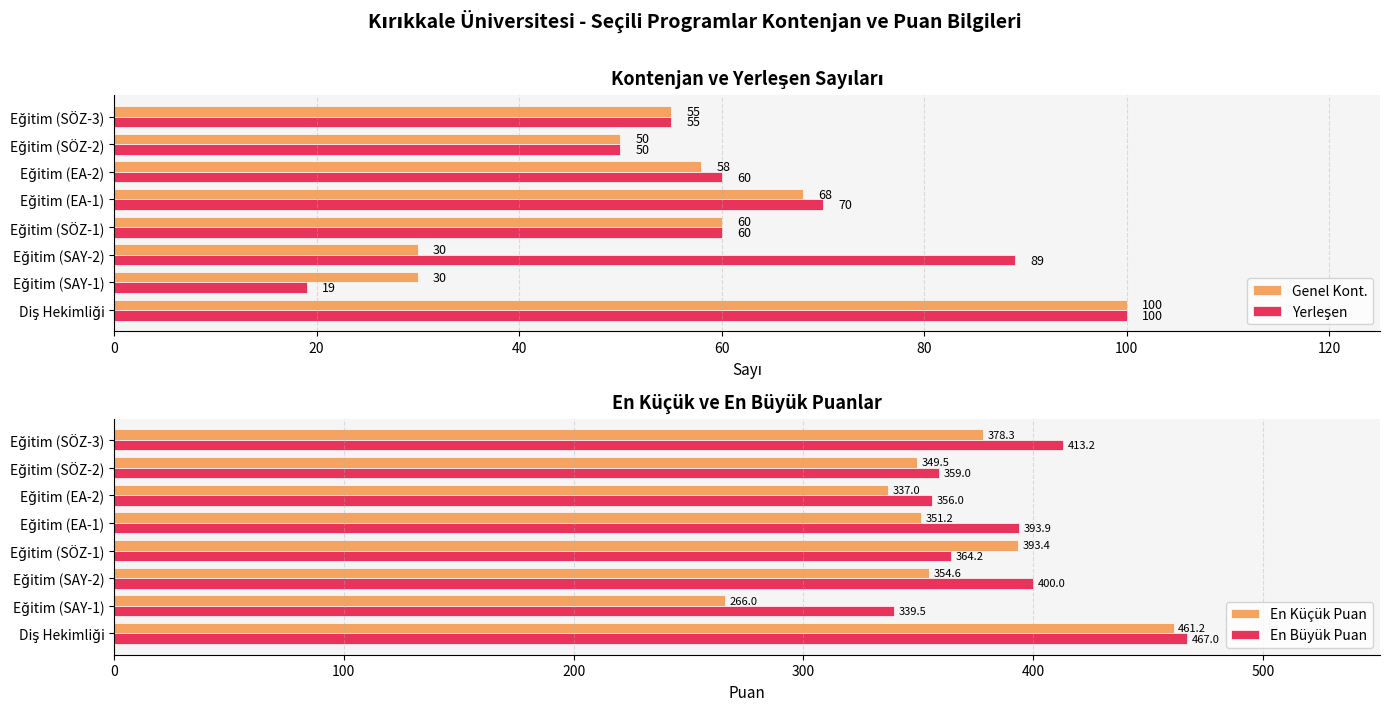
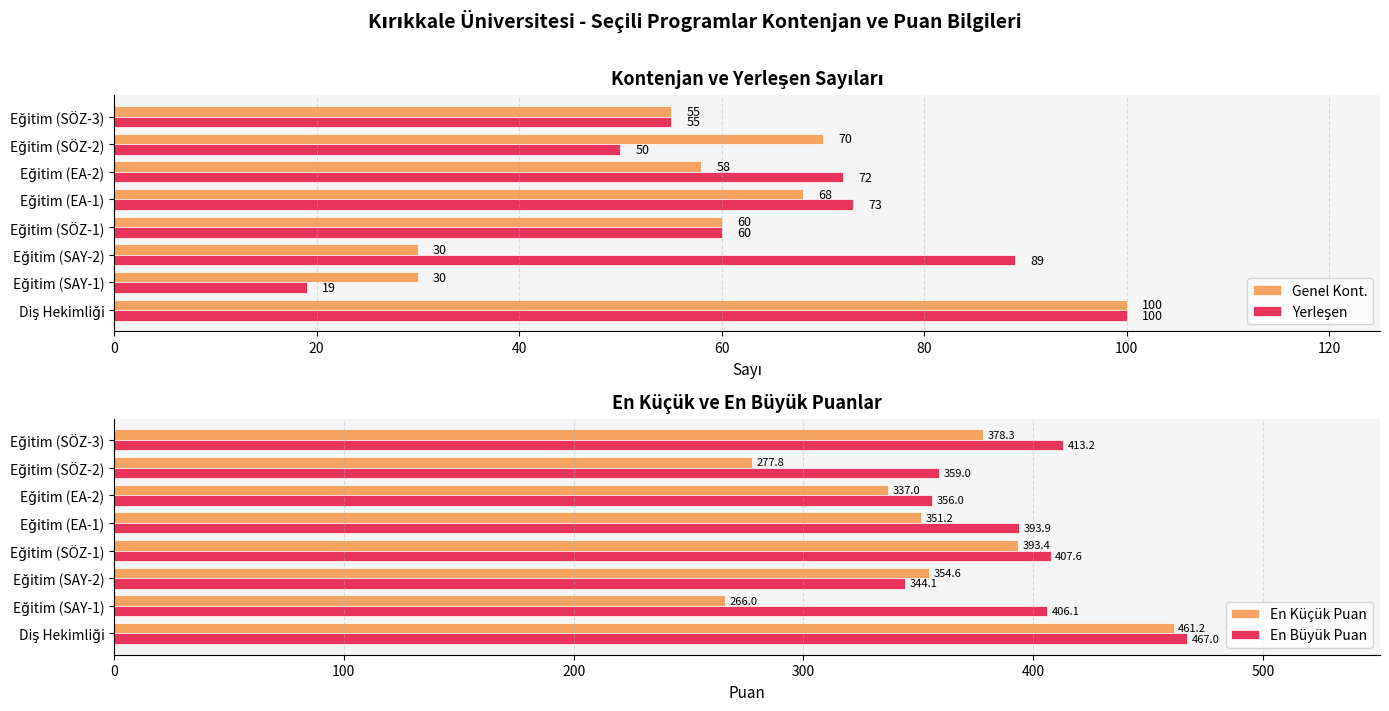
Kontenjan ve Yerleşen Sayıları, Genel Kont., Eğitim (SÖZ-2): 50 -> 70
Kontenjan ve Yerleşen Sayıları, Yerleşen, Eğitim (EA-2): 60 -> 72
Kontenjan ve Yerleşen Sayıları, Yerleşen, Eğitim (EA-1): 70 -> 73
En Küçük ve En Büyük Puanlar, En Küçük Puan, Eğitim (SÖZ-2): 349.5 -> 277.8
En Küçük ve En Büyük Puanlar, En Büyük Puan, Eğitim (SÖZ-1): 364.2 -> 407.6
En Küçük ve En Büyük Puanlar, En Büyük Puan, Eğitim (SAY-2): 400.0 -> 344.1
En Küçük ve En Büyük Puanlar, En Büyük Puan, Eğitim (SAY-1): 339.5 -> 406.1
